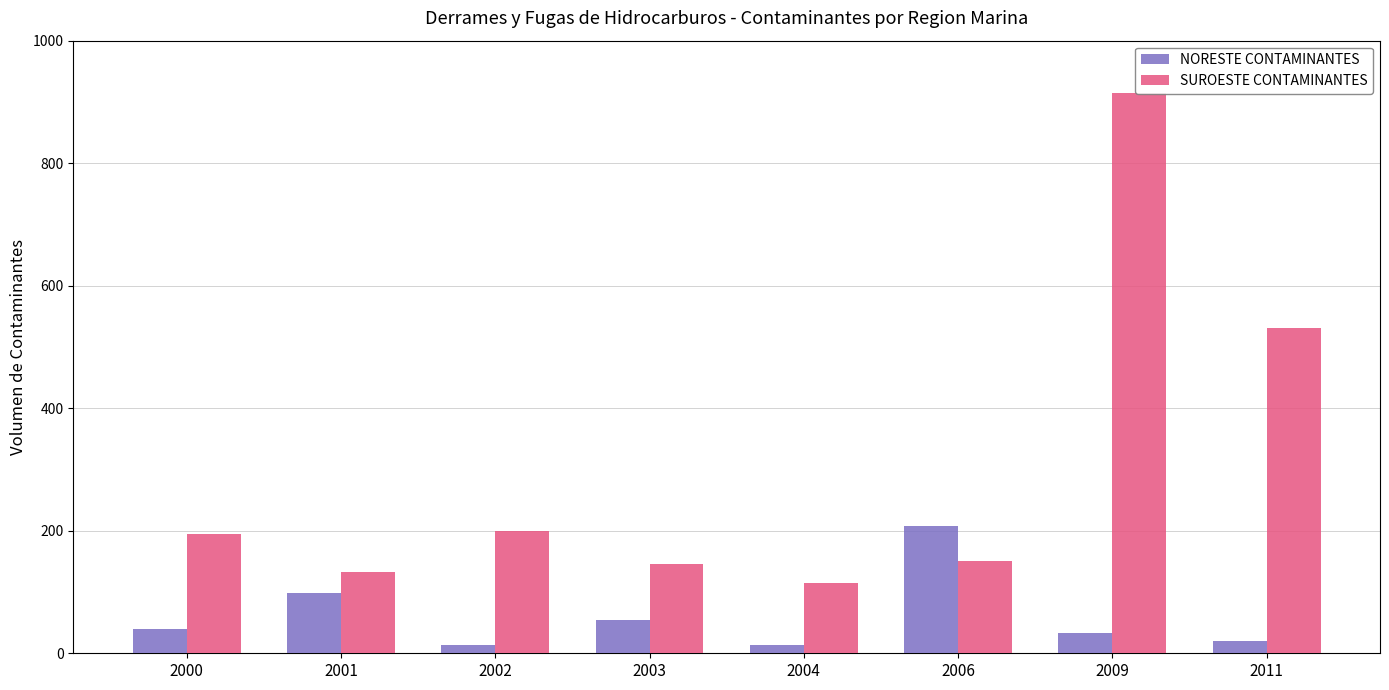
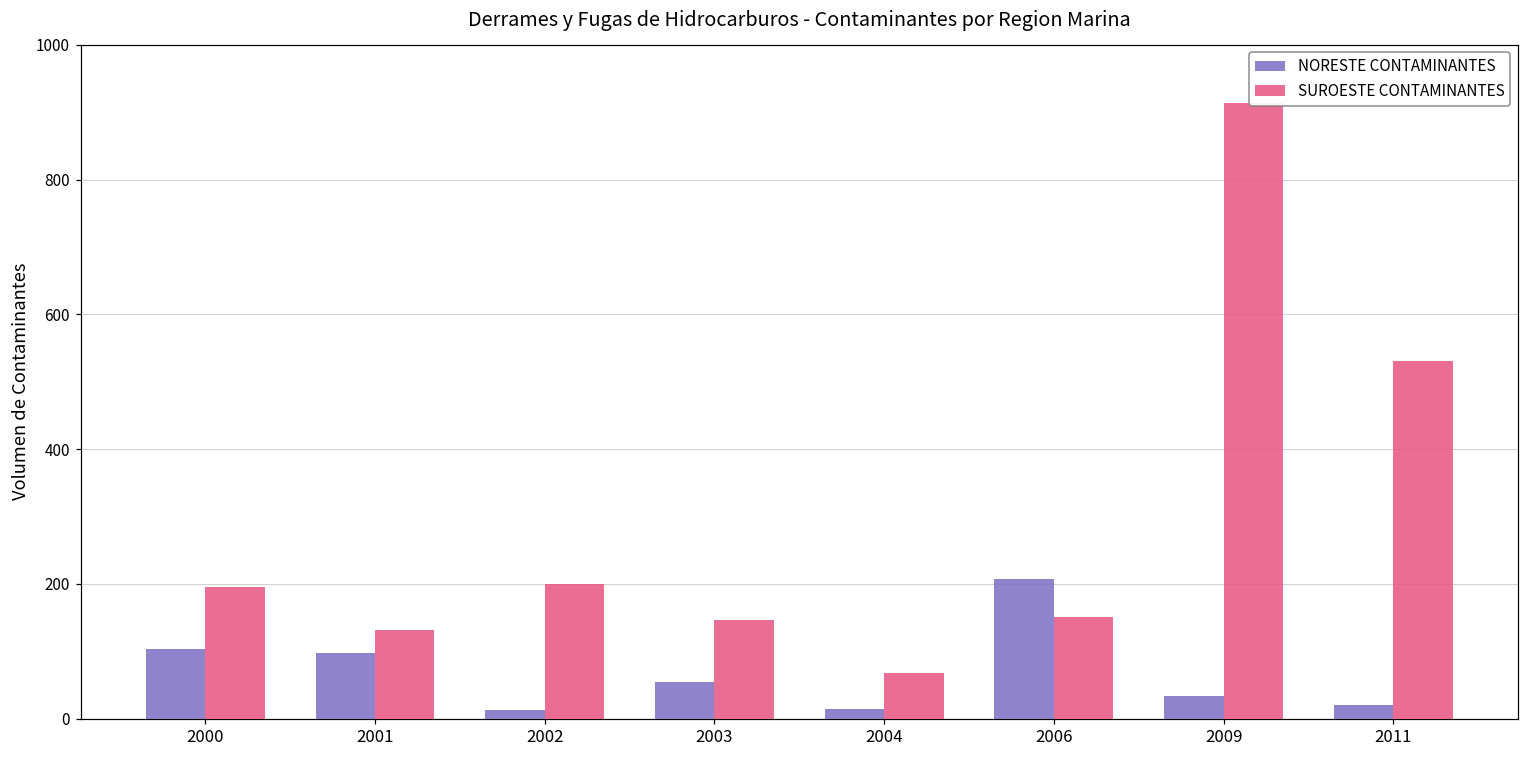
NORESTE CONTAMINANTES, 2000: 40 -> 100
SUROESTE CONTAMINANTES, 2004: 120 -> 70
